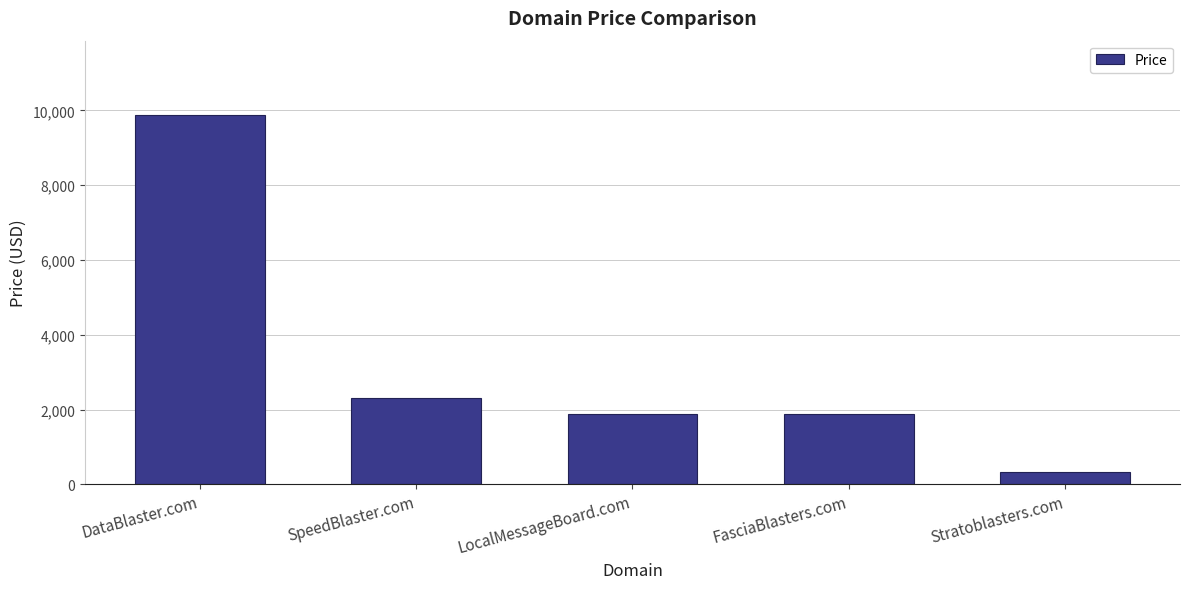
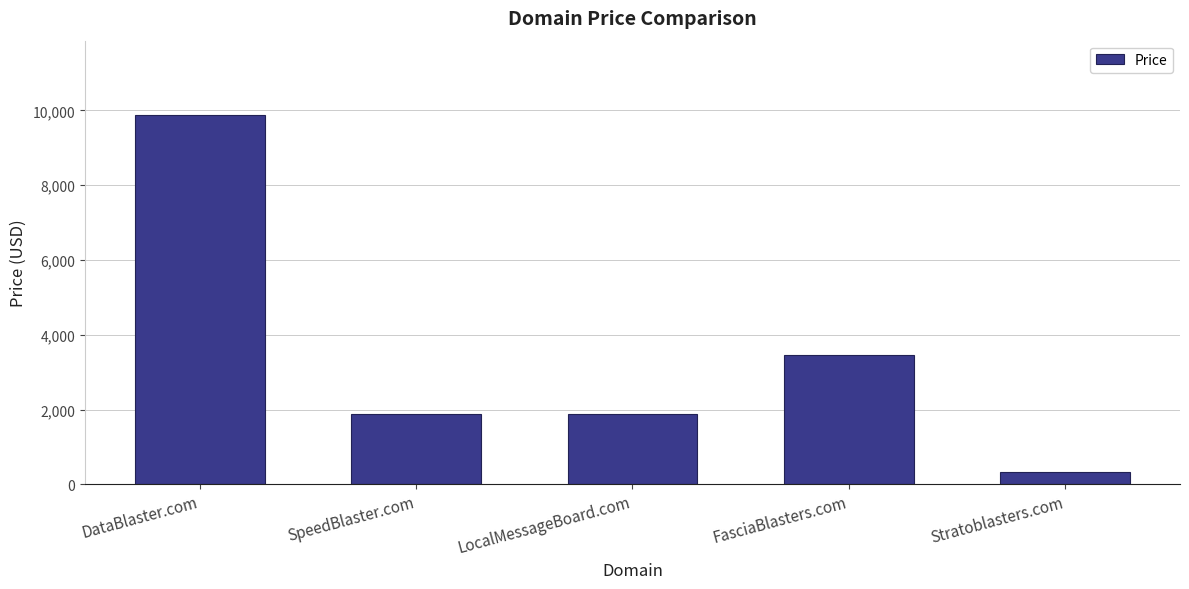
SpeedBlaster.com: 2,300 -> 1,900
FasciaBlasters.com: 1,900 -> 3,500
